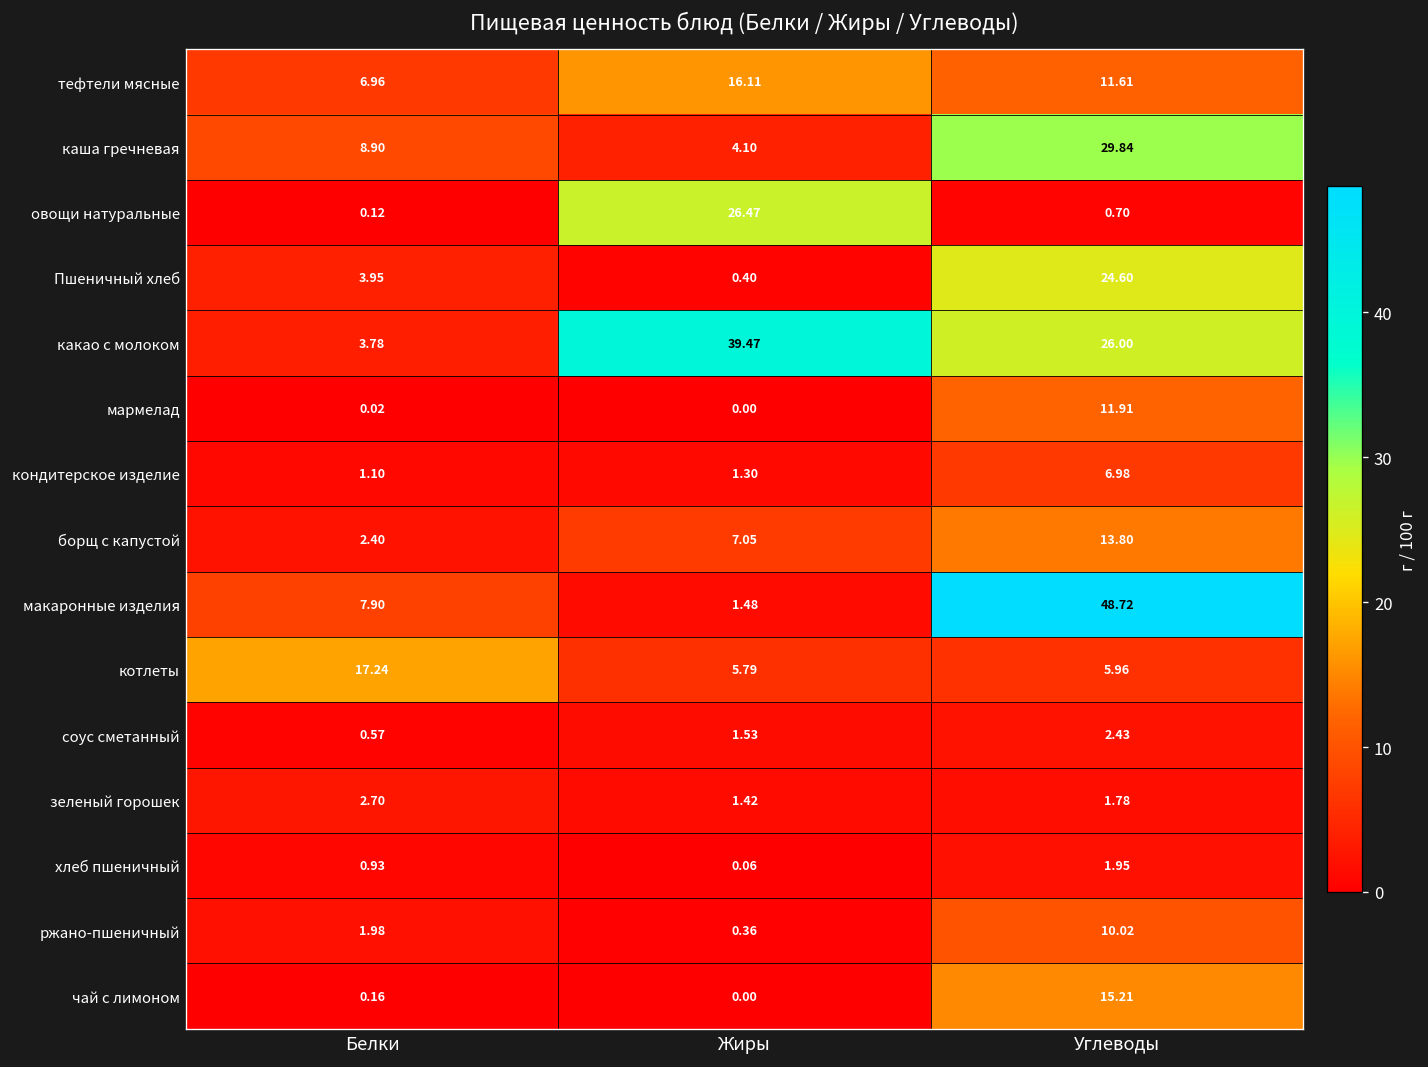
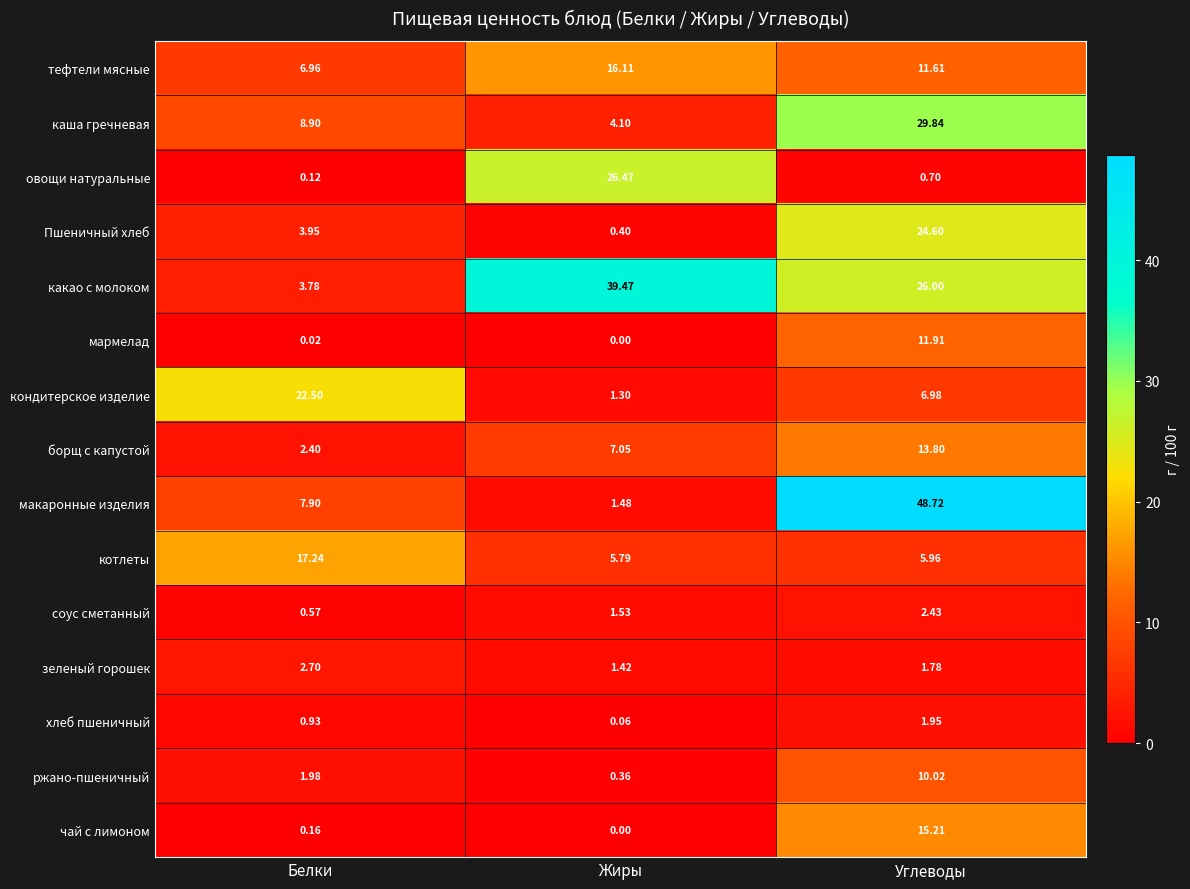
кондитерское изделие, Белки: 1.10 -> 22.50
